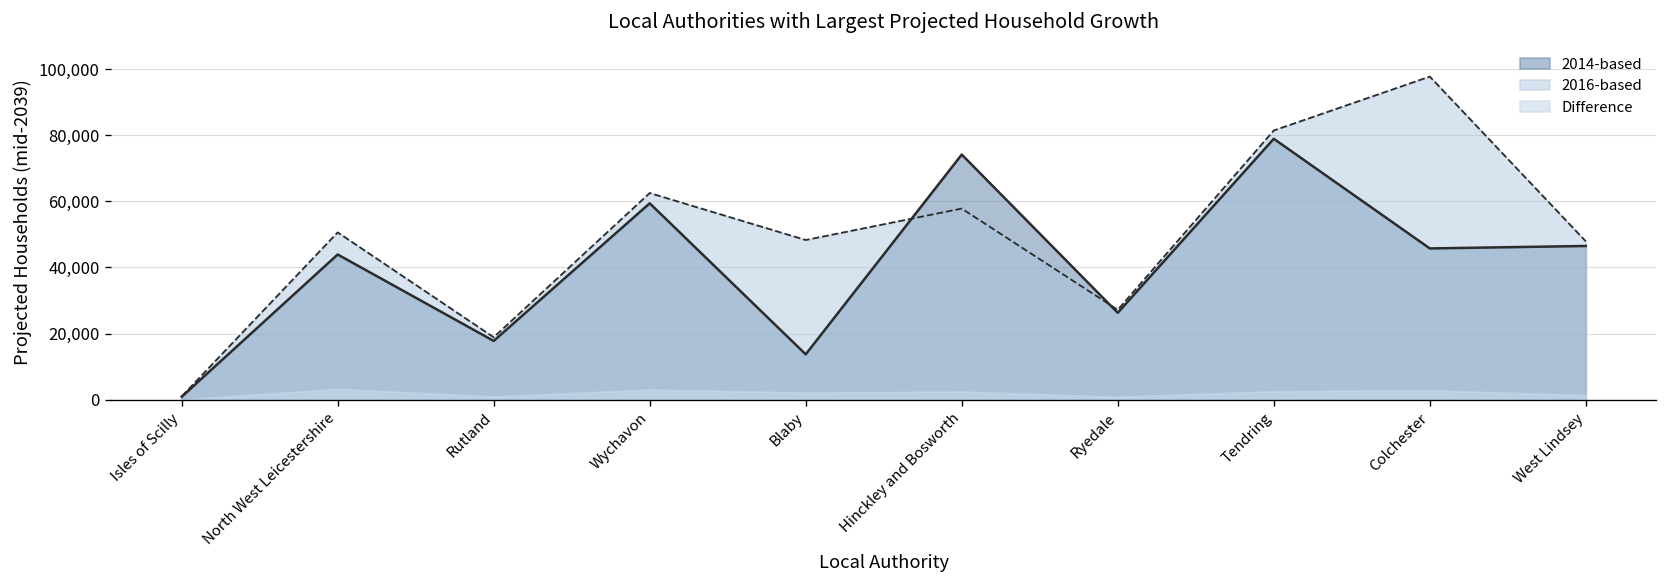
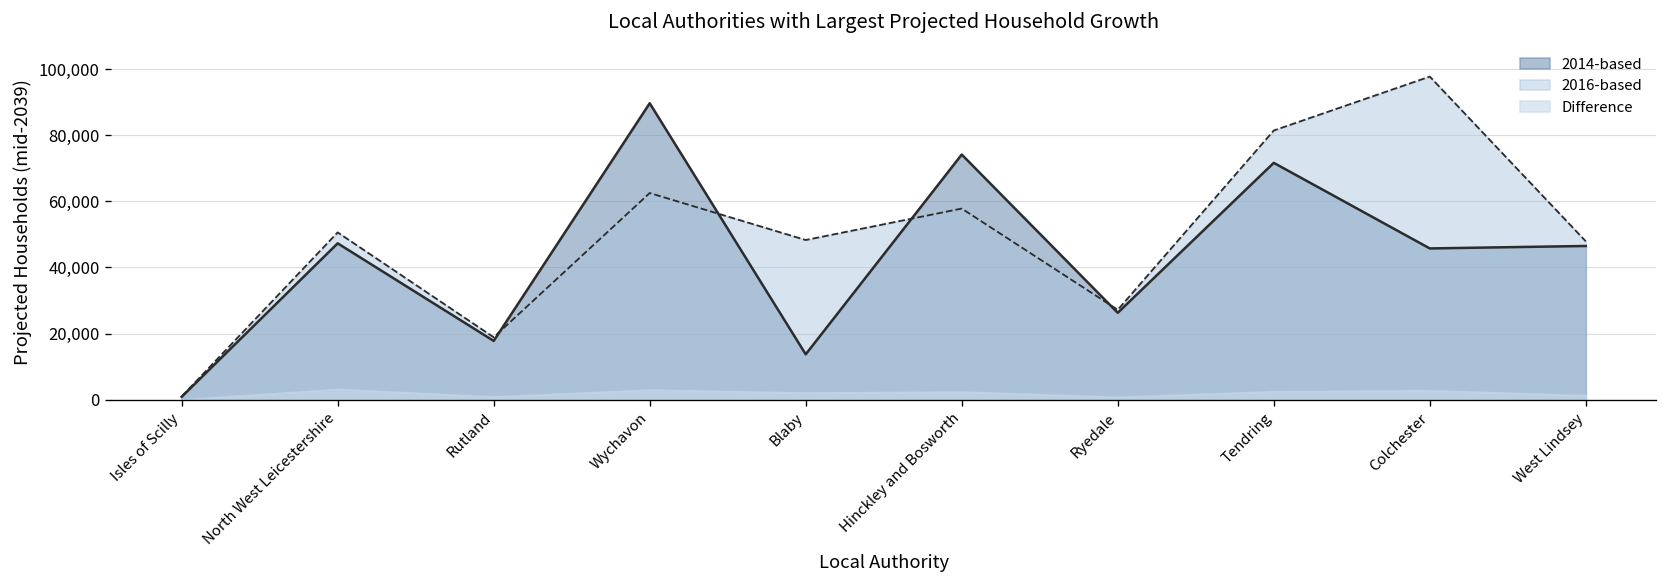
2014-based, North West Leicestershire: 44,000 -> 47,000
2014-based, Wychavon: 59,000 -> 90,000
2014-based, Tendring: 79,000 -> 72,000
